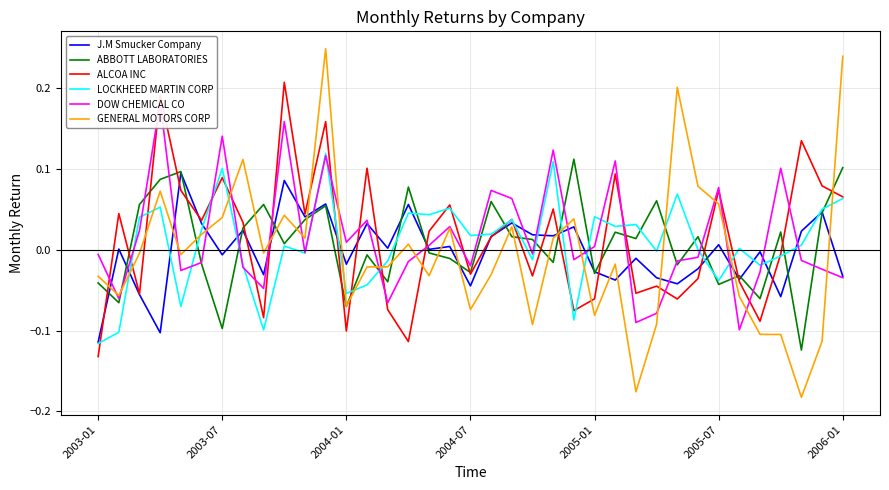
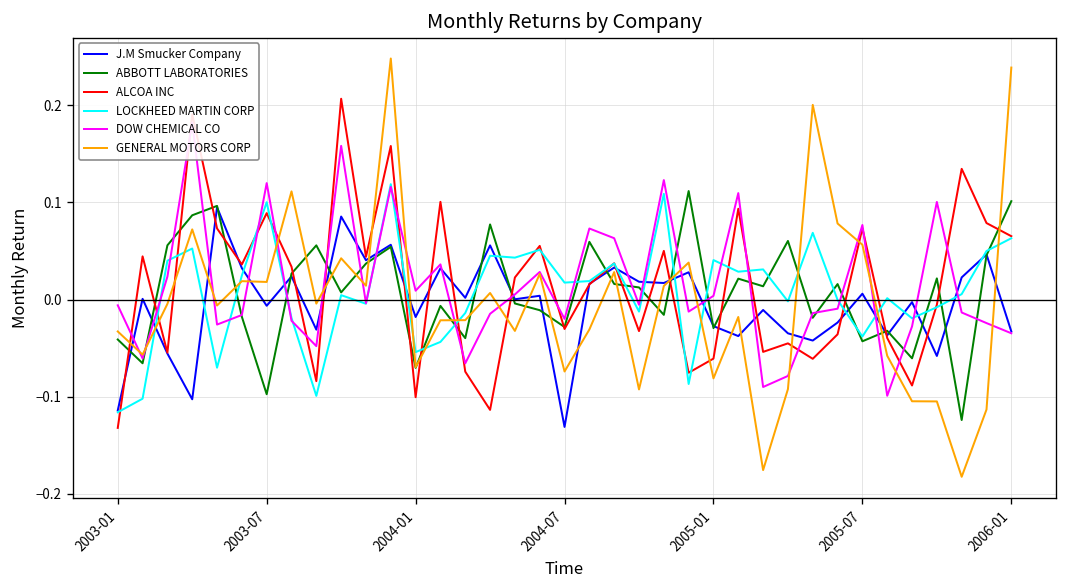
DOW CHEMICAL CO, 2003-07: 0.14 -> 0.12
GENERAL MOTORS CORP, 2003-07: 0.04 -> 0.02
J.M Smucker Company, 2004-07: -0.04 -> -0.13
